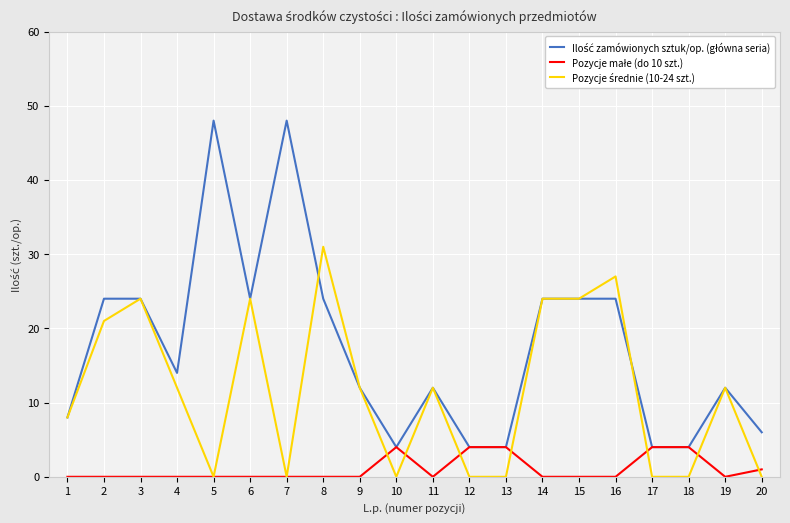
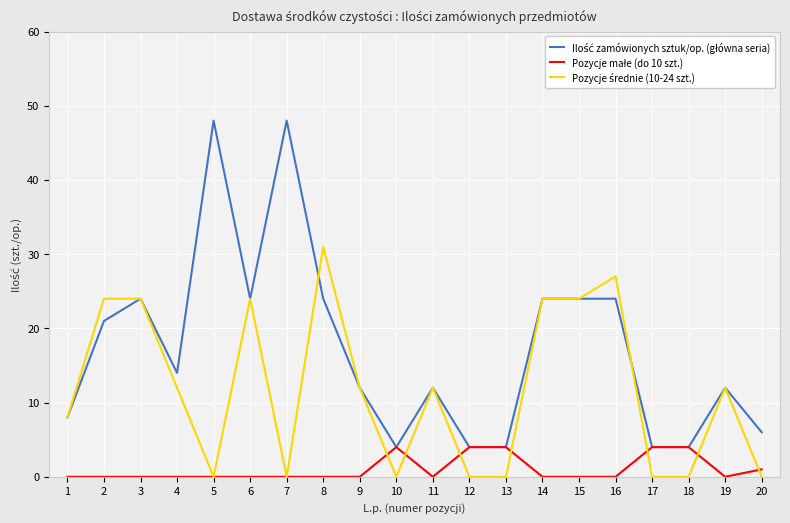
Ilość zamówionych sztuk/op. (główna seria), 2: 24 -> 21
Pozycje średnie (10-24 szt.), 2: 21 -> 24
